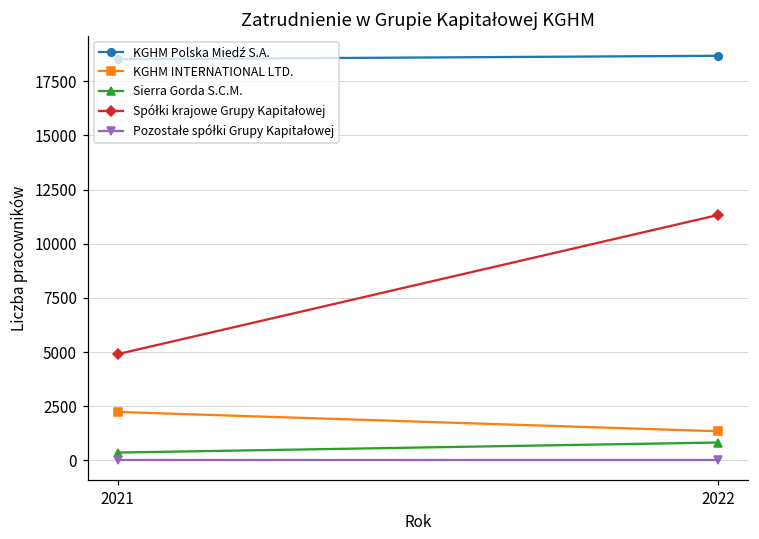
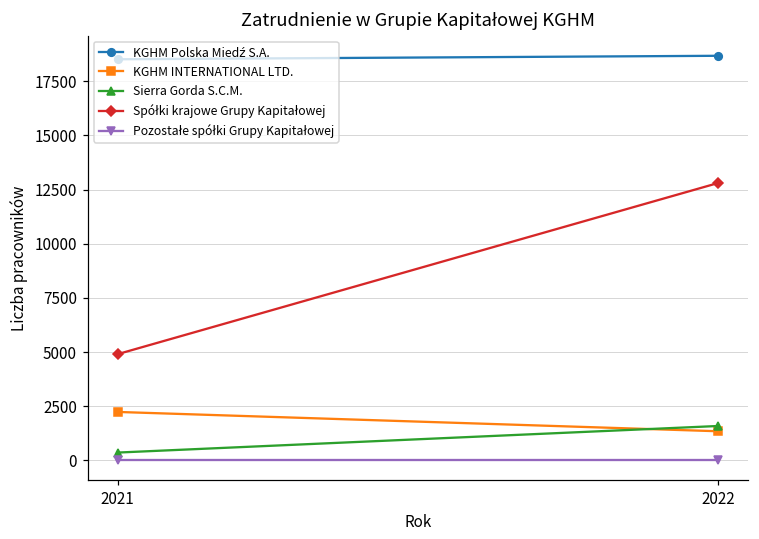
Sierra Gorda S.C.M., 2022: 800 -> 1600
Spółki krajowe Grupy Kapitałowej, 2022: 11300 -> 12800
